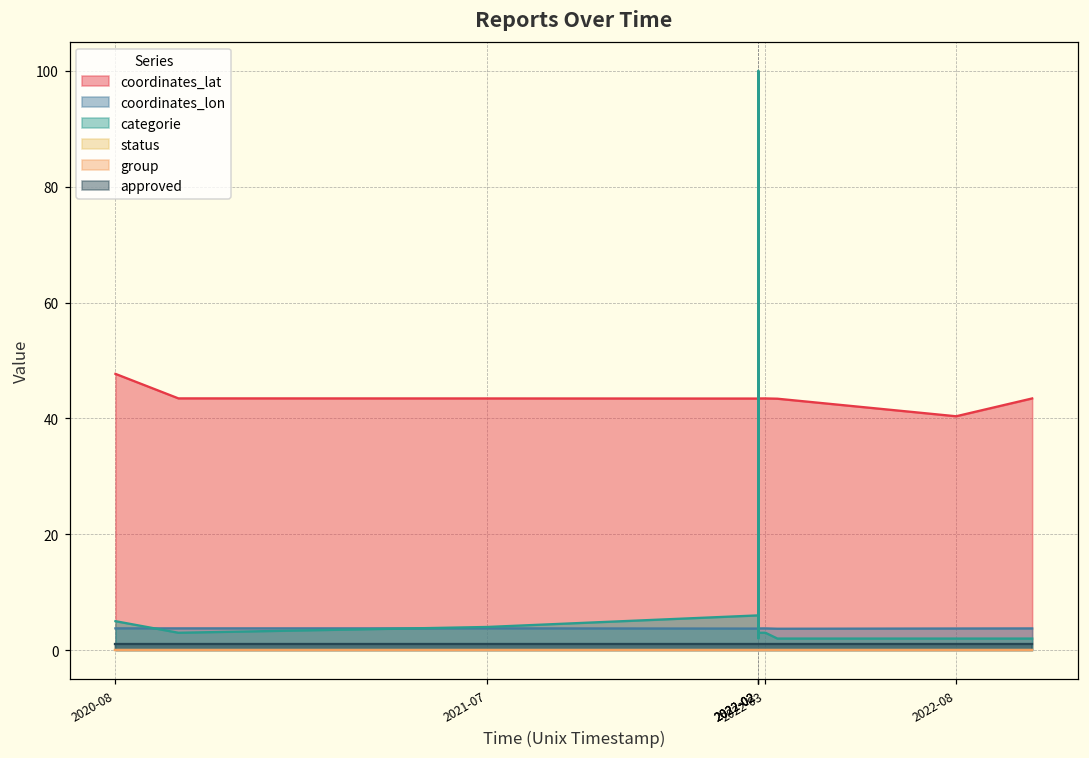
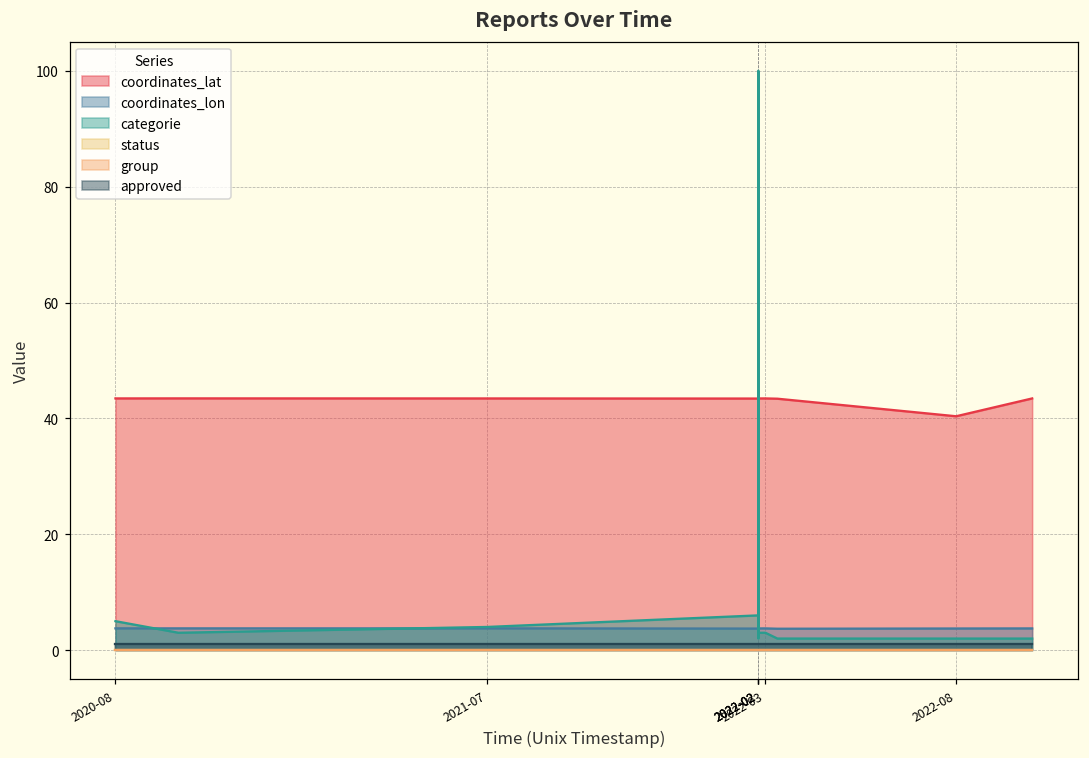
coordinates_lat, 2020-08: 48 -> 43
